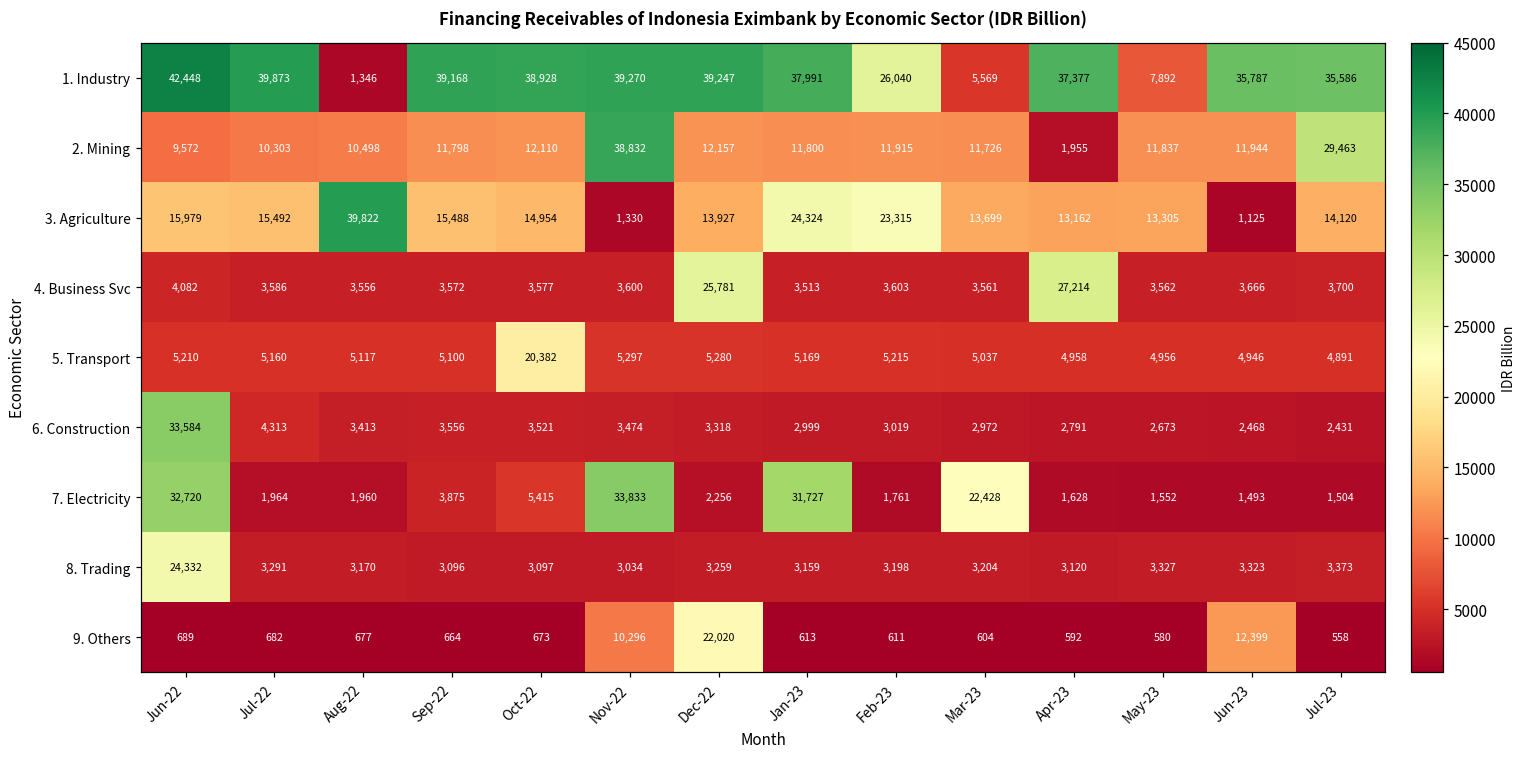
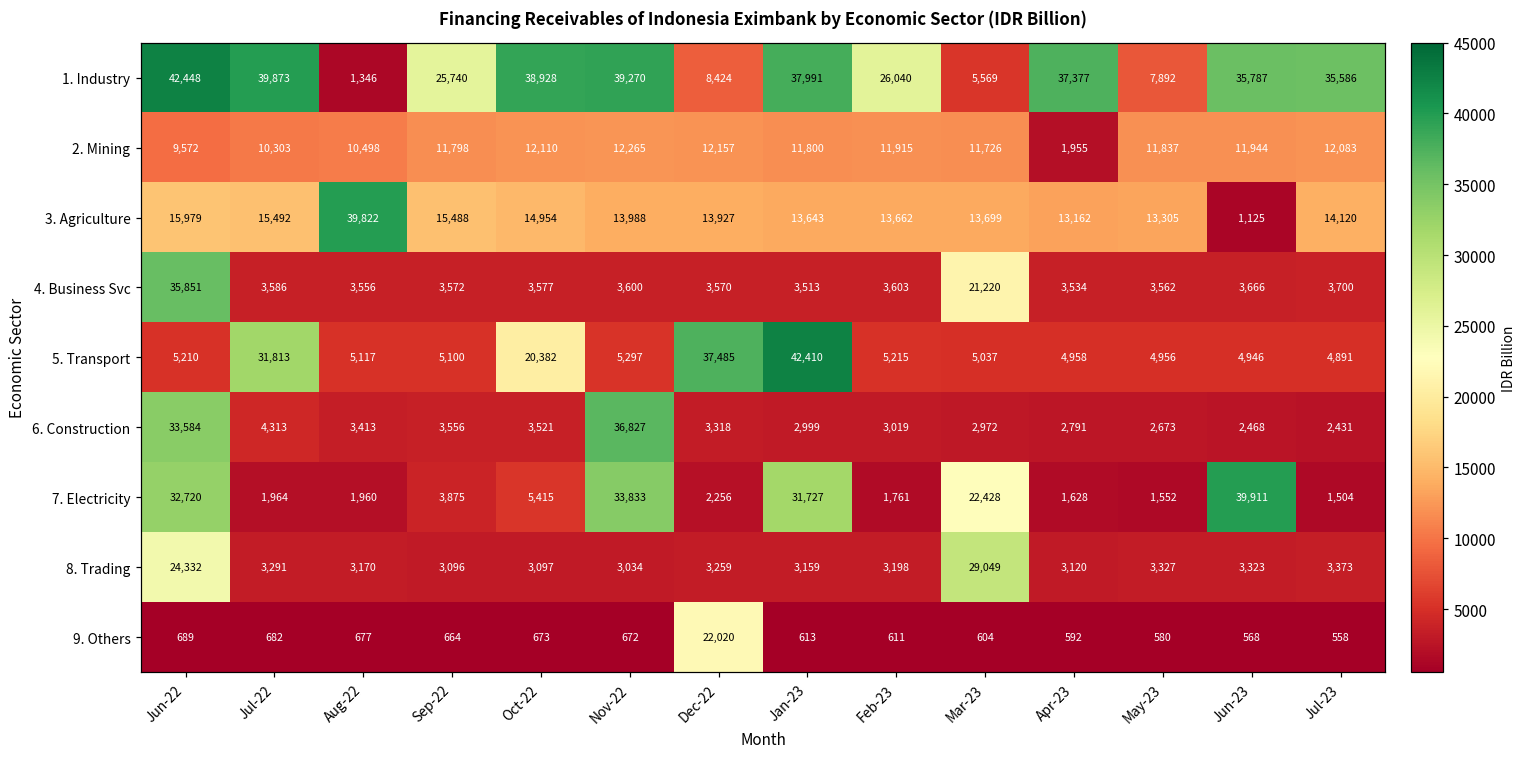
1. Industry, Sep-22: 39,168 -> 25,740
1. Industry, Dec-22: 39,247 -> 8,424
2. Mining, Nov-22: 38,832 -> 12,265
2. Mining, Jul-23: 29,463 -> 12,083
3. Agriculture, Nov-22: 1,330 -> 13,988
3. Agriculture, Jan-23: 24,324 -> 13,643
3. Agriculture, Feb-23: 23,315 -> 13,662
4. Business Svc, Jun-22: 4,082 -> 35,851
4. Business Svc, Dec-22: 25,781 -> 3,570
4. Business Svc, Mar-23: 3,561 -> 21,220
4. Business Svc, Apr-23: 27,214 -> 3,534
5. Transport, Jul-22: 5,160 -> 31,813
5. Transport, Dec-22: 5,280 -> 37,485
5. Transport, Jan-23: 5,169 -> 42,410
6. Construction, Nov-22: 3,474 -> 36,827
7. Electricity, Jun-23: 1,493 -> 39,911
8. Trading, Mar-23: 3,204 -> 29,049
9. Others, Nov-22: 10,296 -> 672
9. Others, Jun-23: 12,399 -> 568
